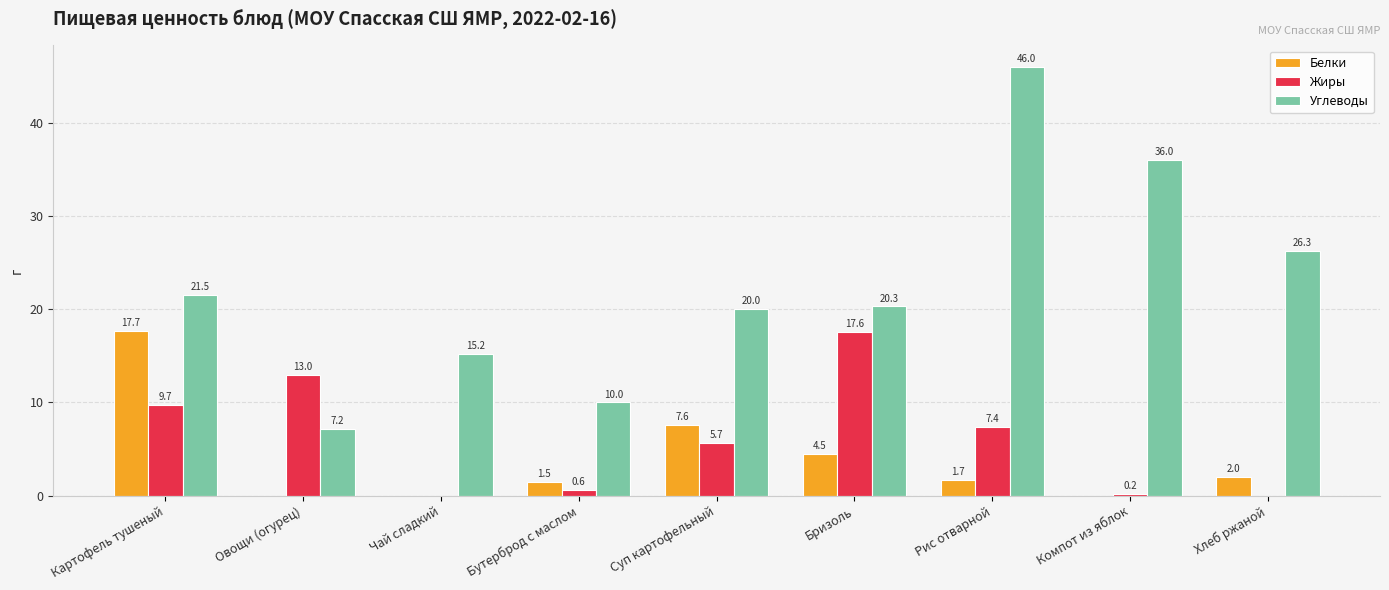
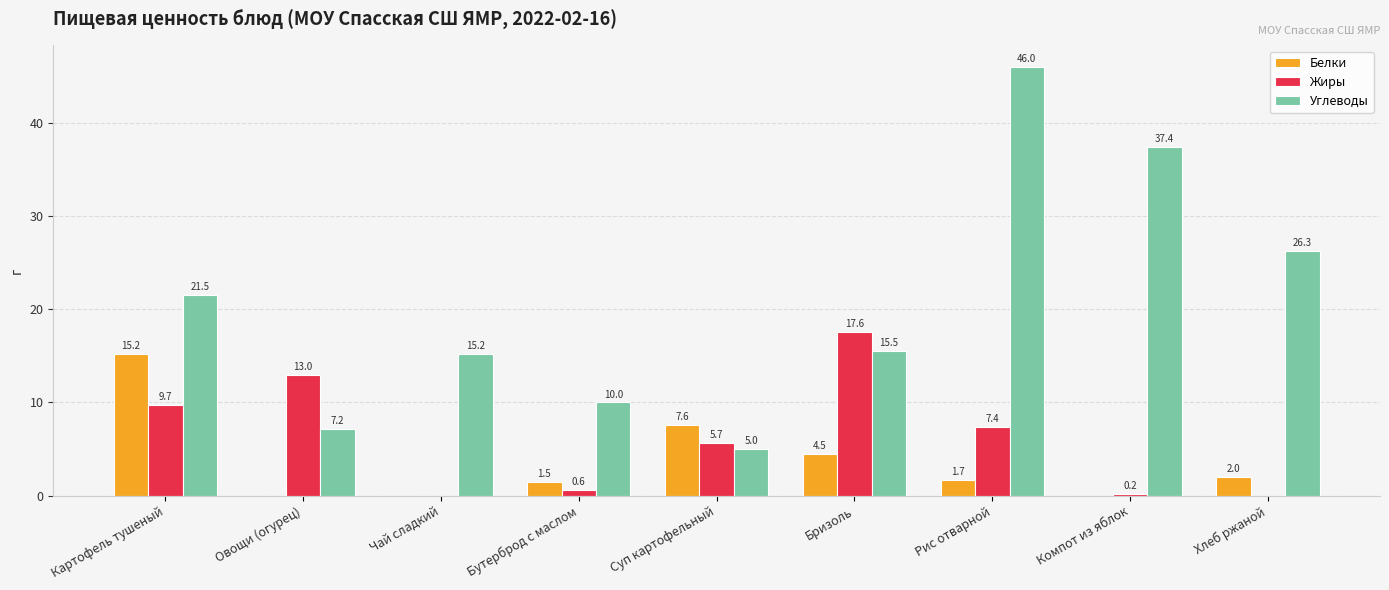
Белки, Картофель тушеный: 17.7 -> 15.2
Углеводы, Суп картофельный: 20.0 -> 5.0
Углеводы, Бризоль: 20.3 -> 15.5
Углеводы, Компот из яблок: 36.0 -> 37.4
